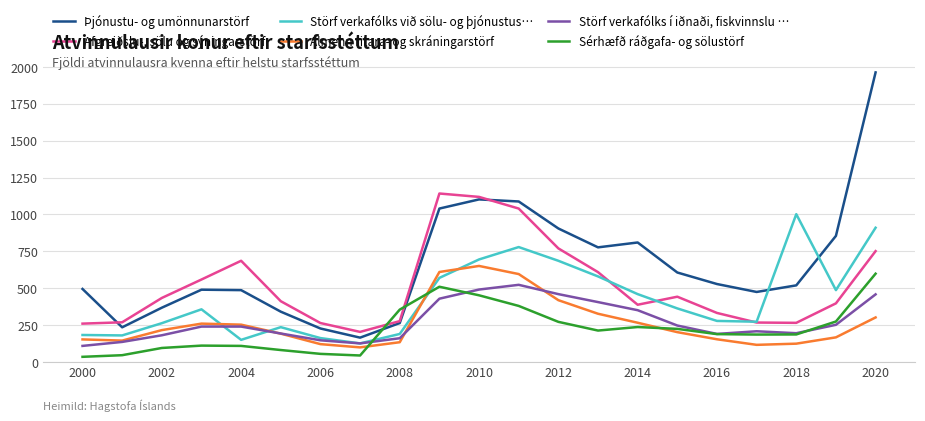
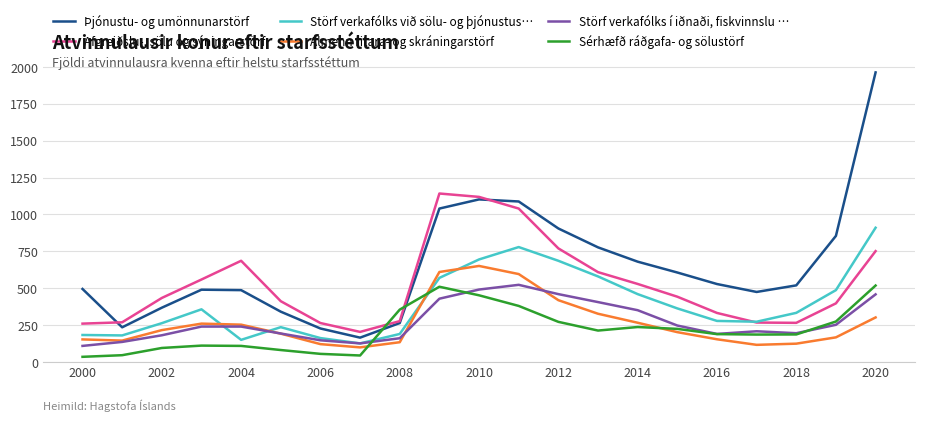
Þjónustu- og umönnunarstörf, 2014: 810 -> 680
Afgreiðslu-, sölu og sýningarstörf, 2014: 390 -> 530
Störf verkafólks við sölu- og þjónustus…, 2018: 1000 -> 330
Sérhæfð ráðgafa- og sölustörf, 2020: 600 -> 520
